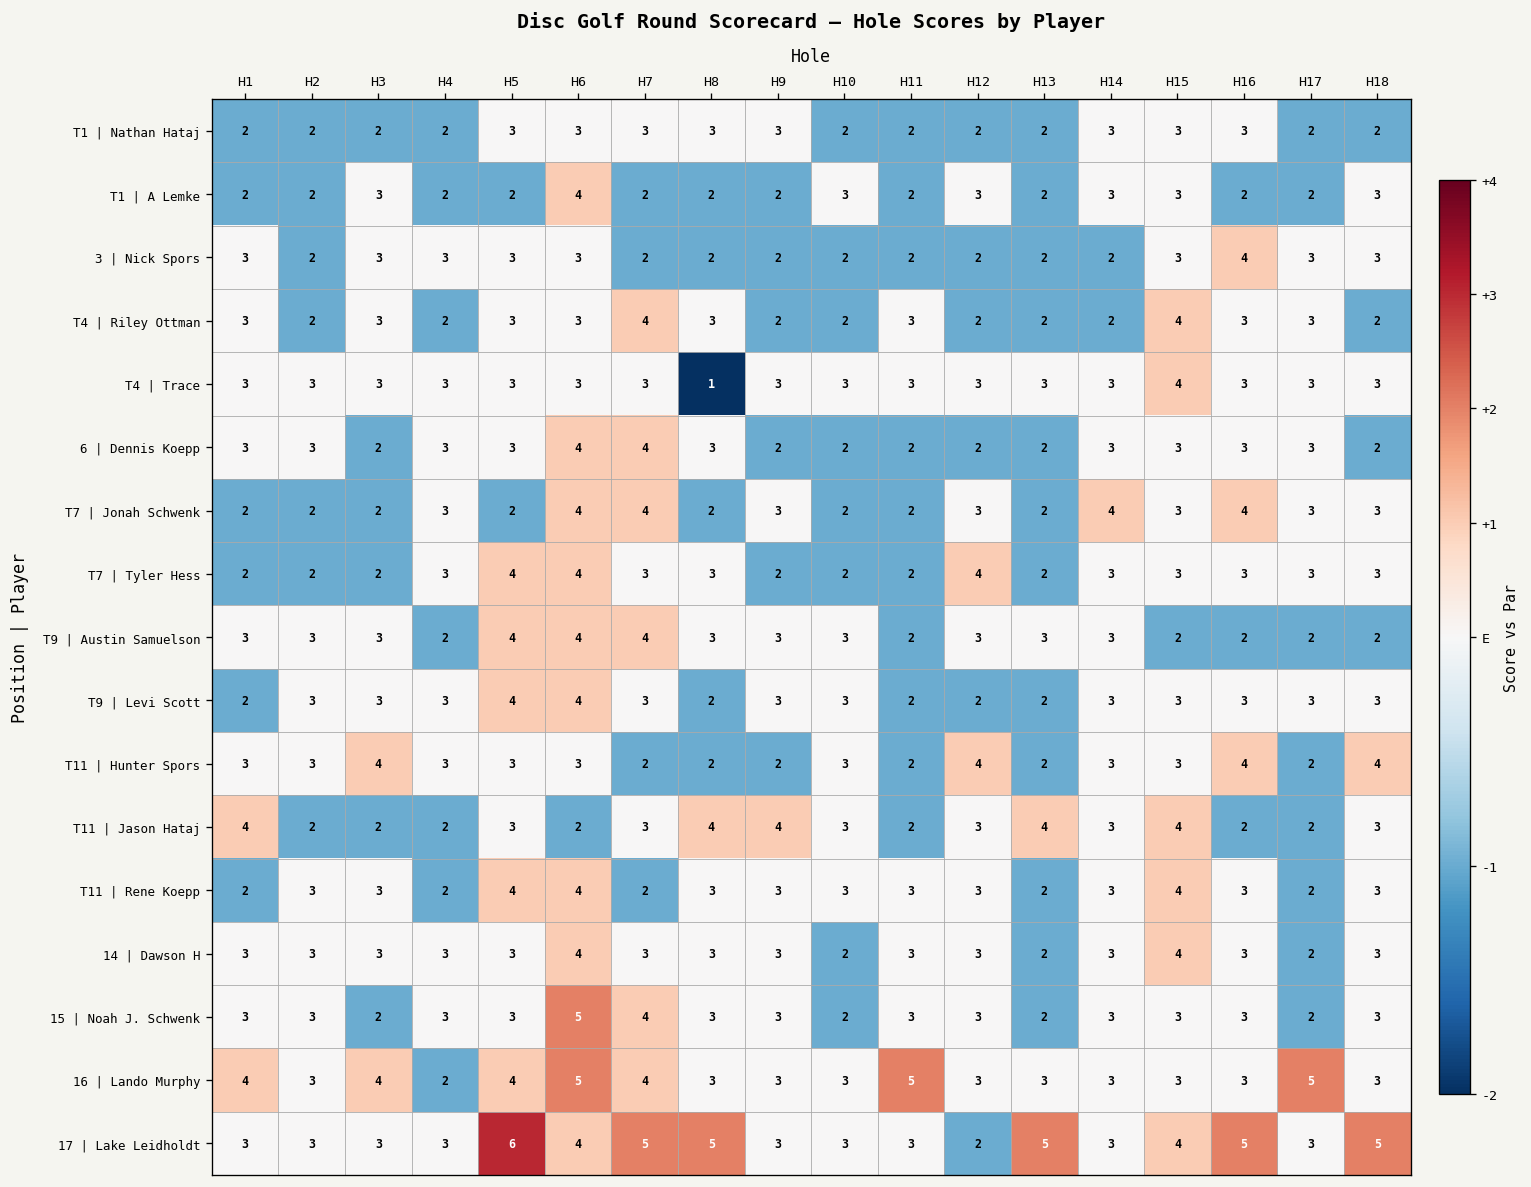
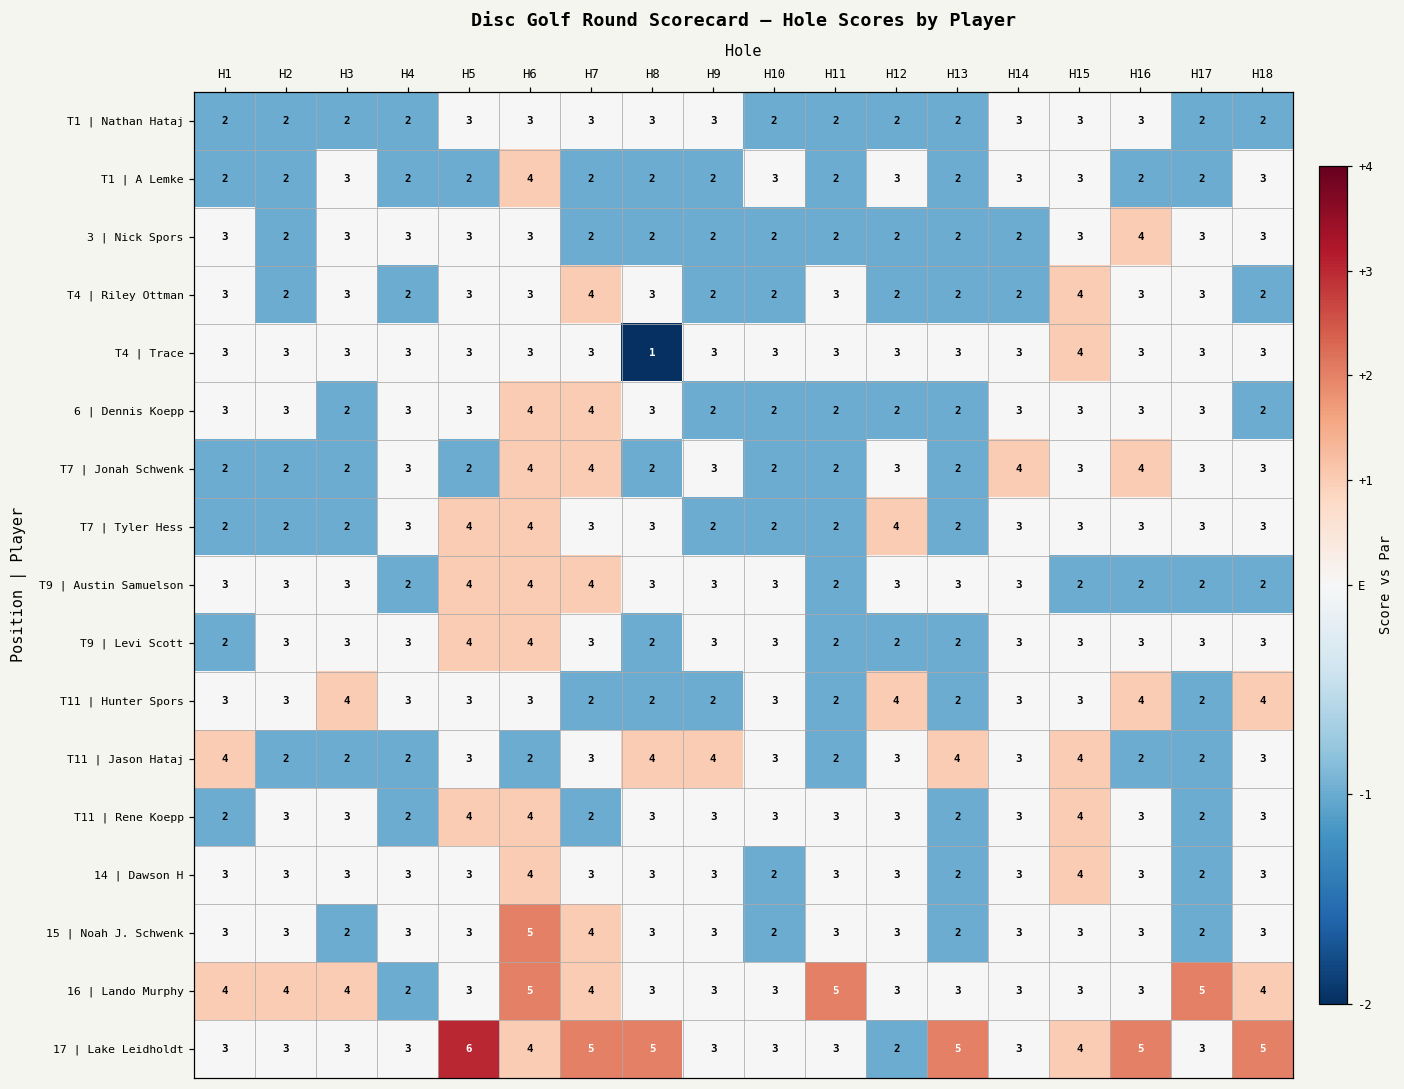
16 | Lando Murphy, H2: 3 -> 4
16 | Lando Murphy, H5: 4 -> 3
16 | Lando Murphy, H18: 3 -> 4
